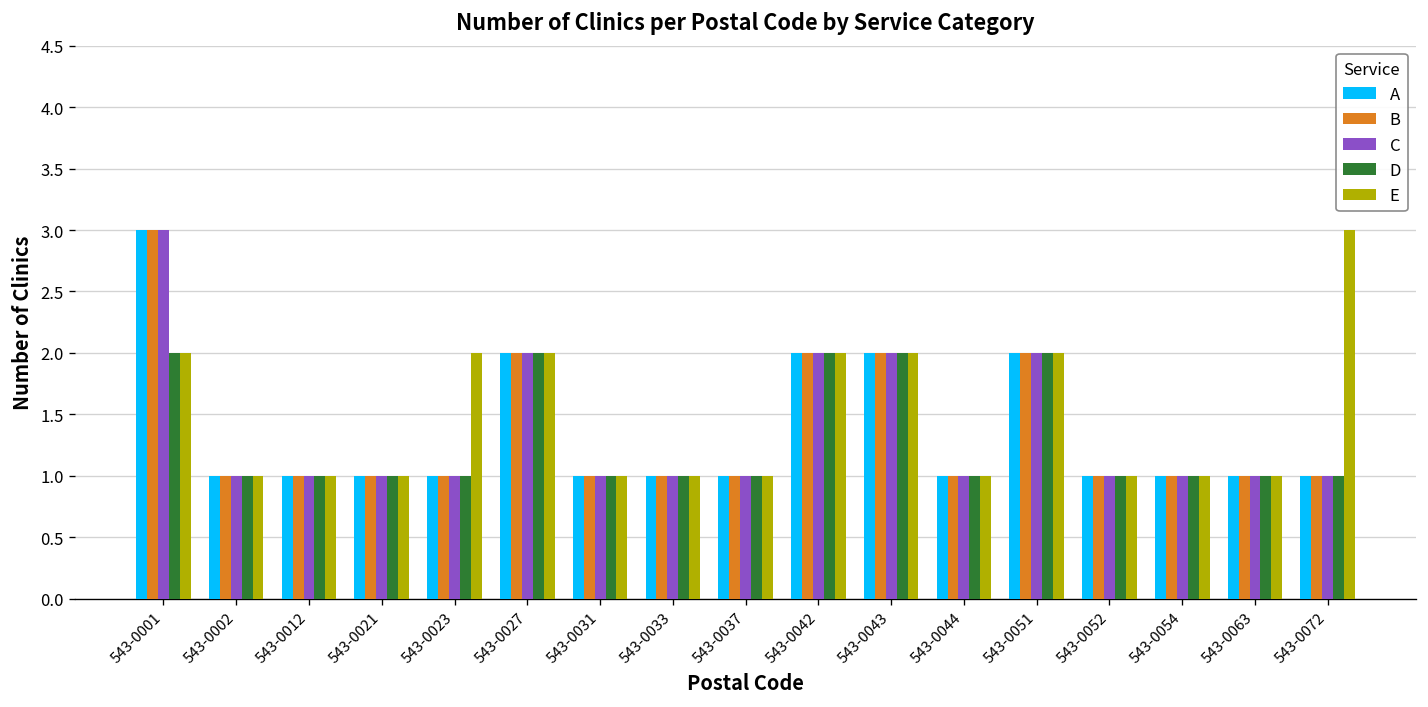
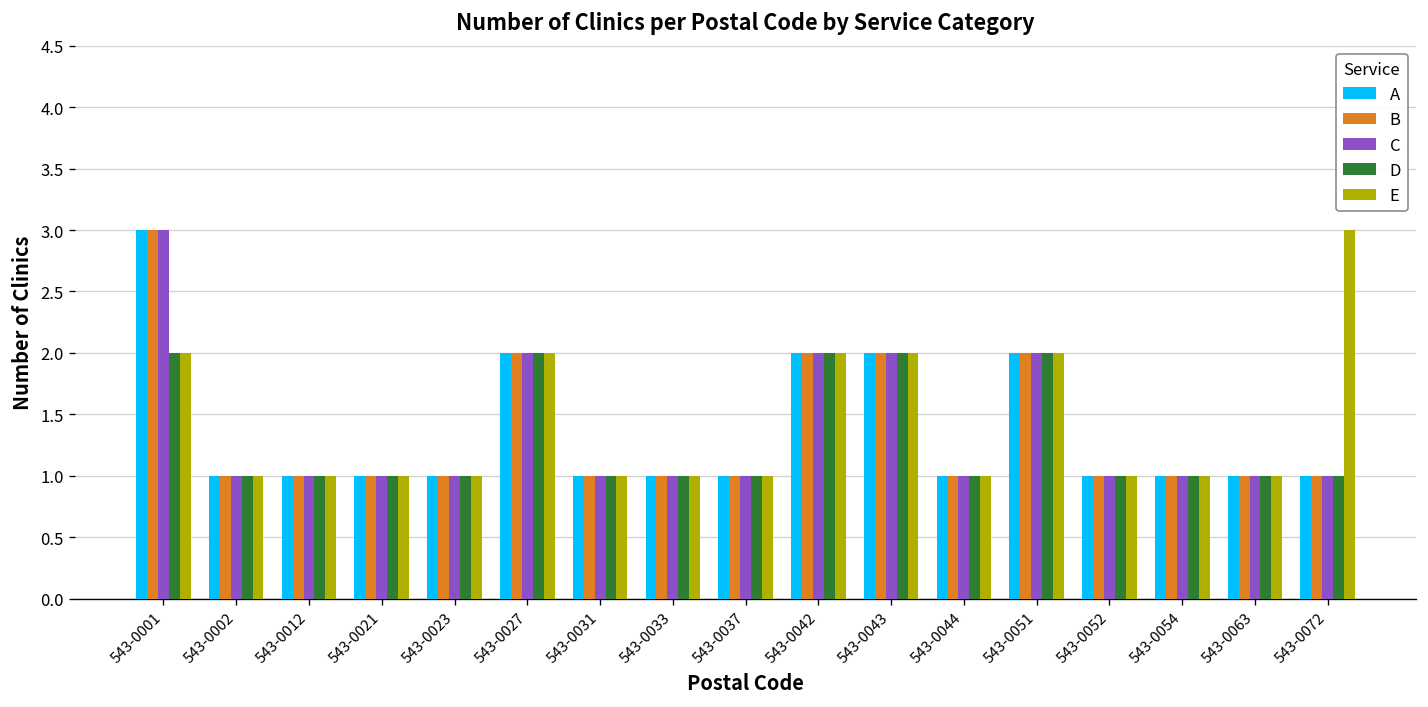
E, 543-0023: 2 -> 1
